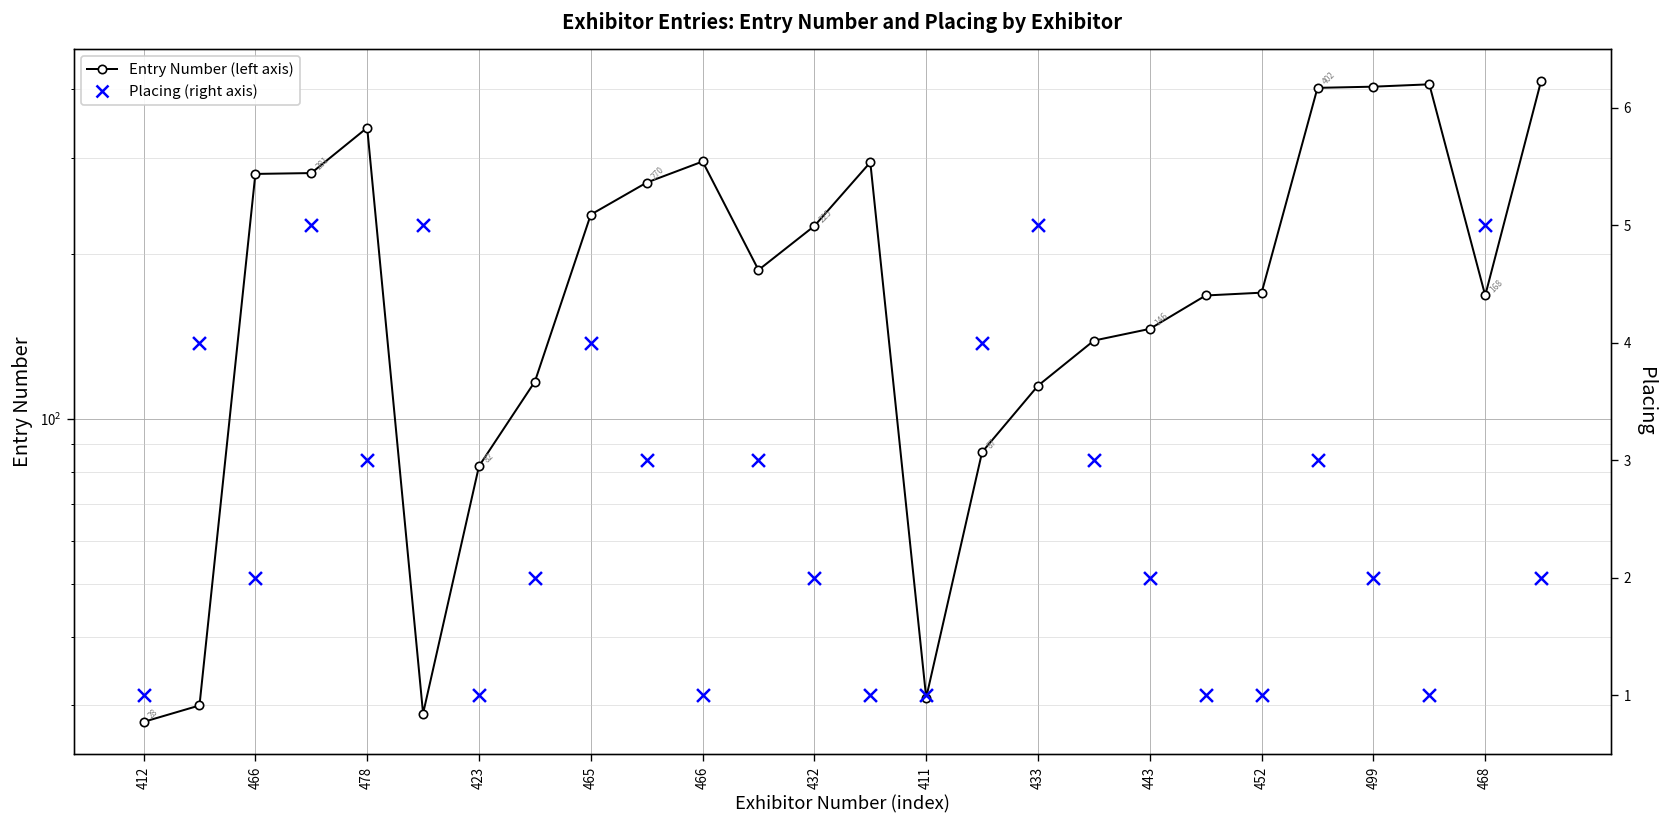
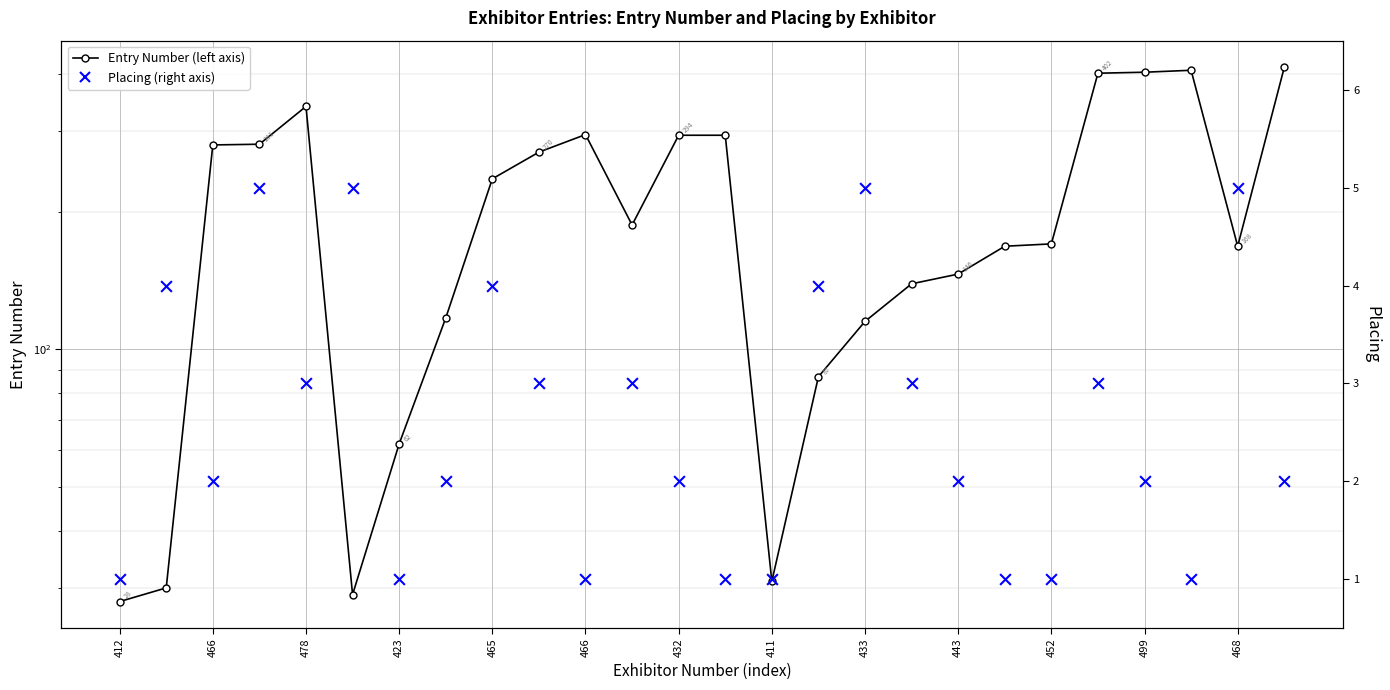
Entry Number (left axis), 423: 82 -> 62
Entry Number (left axis), 432: 225 -> 294
